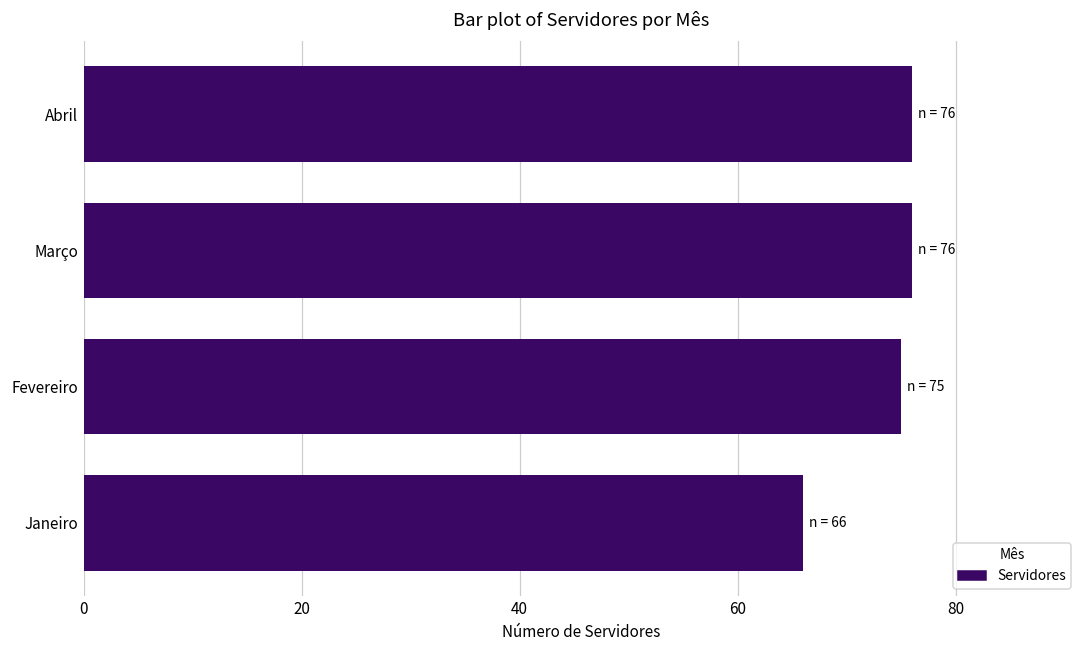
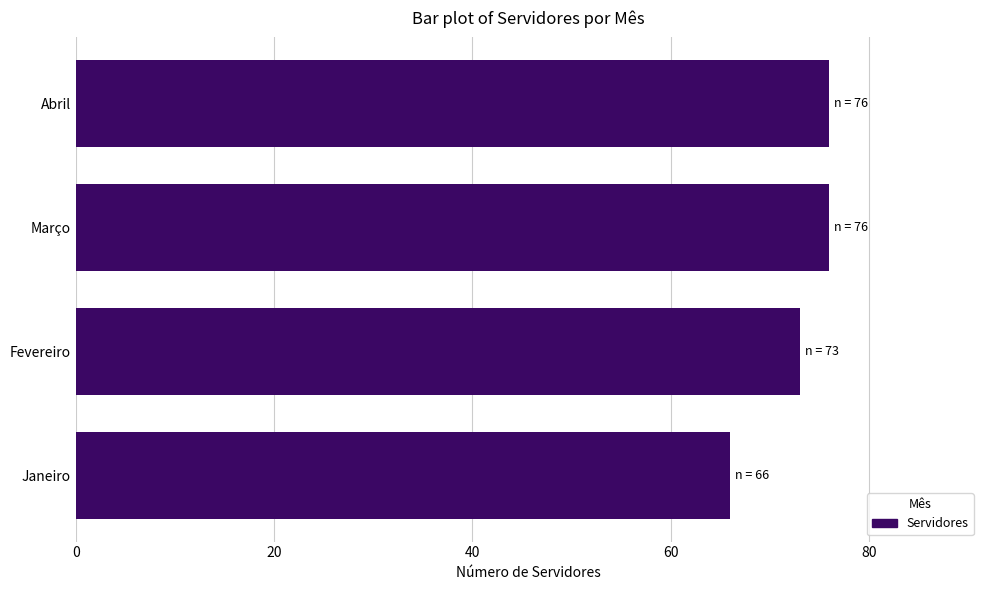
Fevereiro: 75 -> 73
